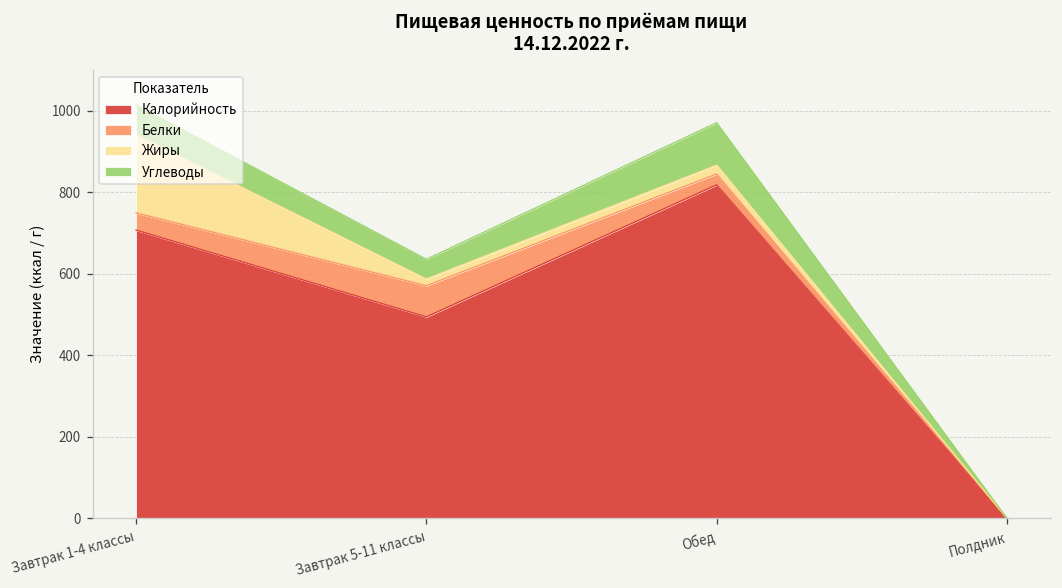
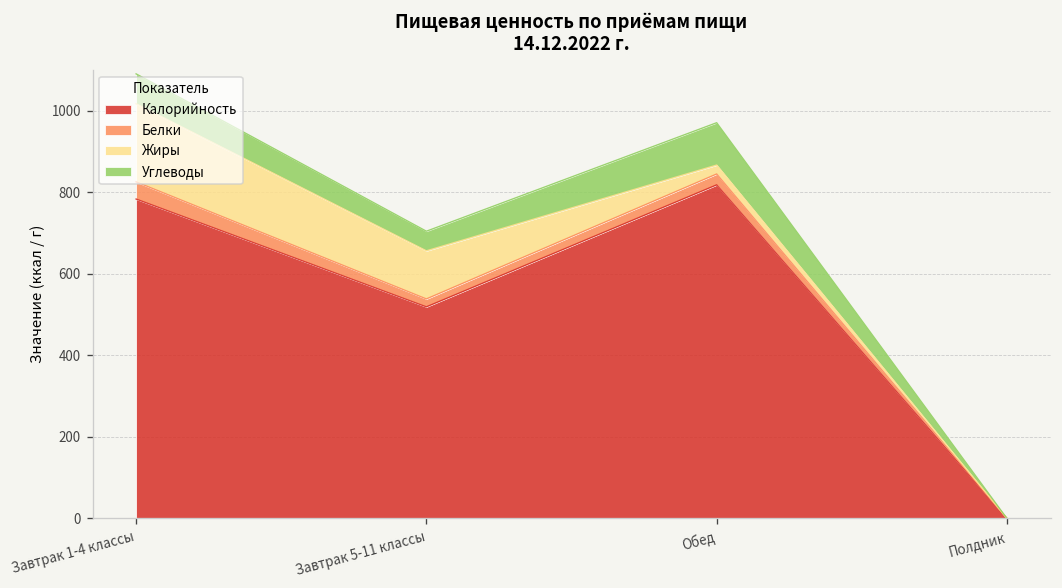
Калорийность, Завтрак 1-4 классы: 710 -> 780
Калорийность, Завтрак 5-11 классы: 490 -> 520
Белки, Завтрак 5-11 классы: 80 -> 20
Жиры, Завтрак 5-11 классы: 20 -> 120
